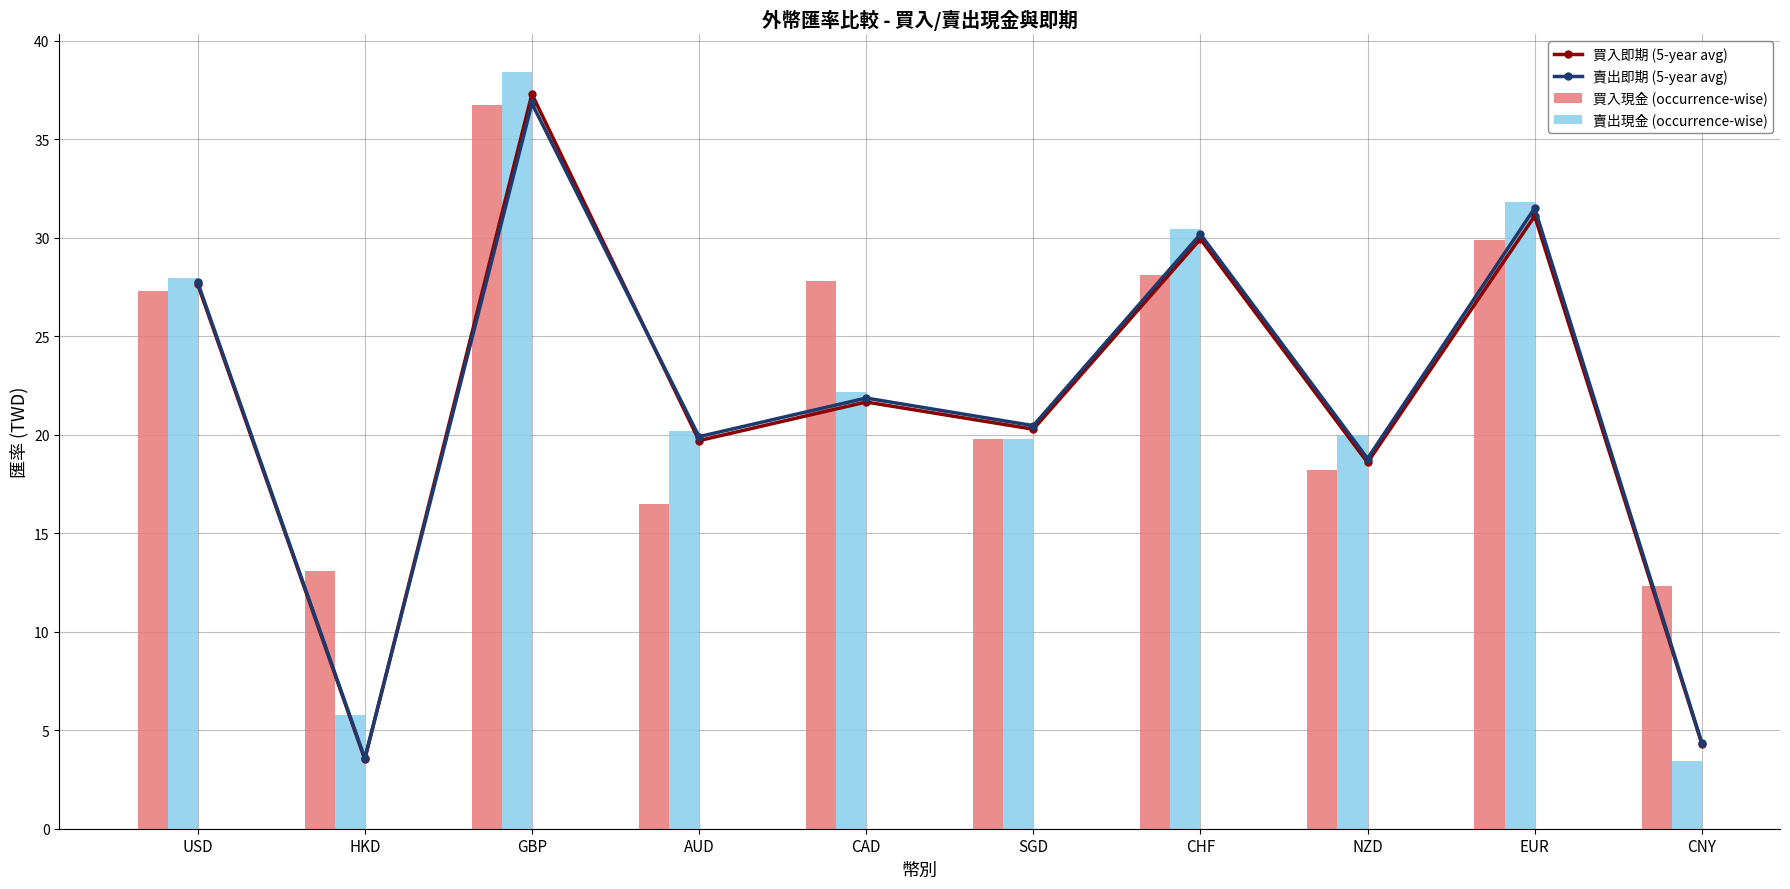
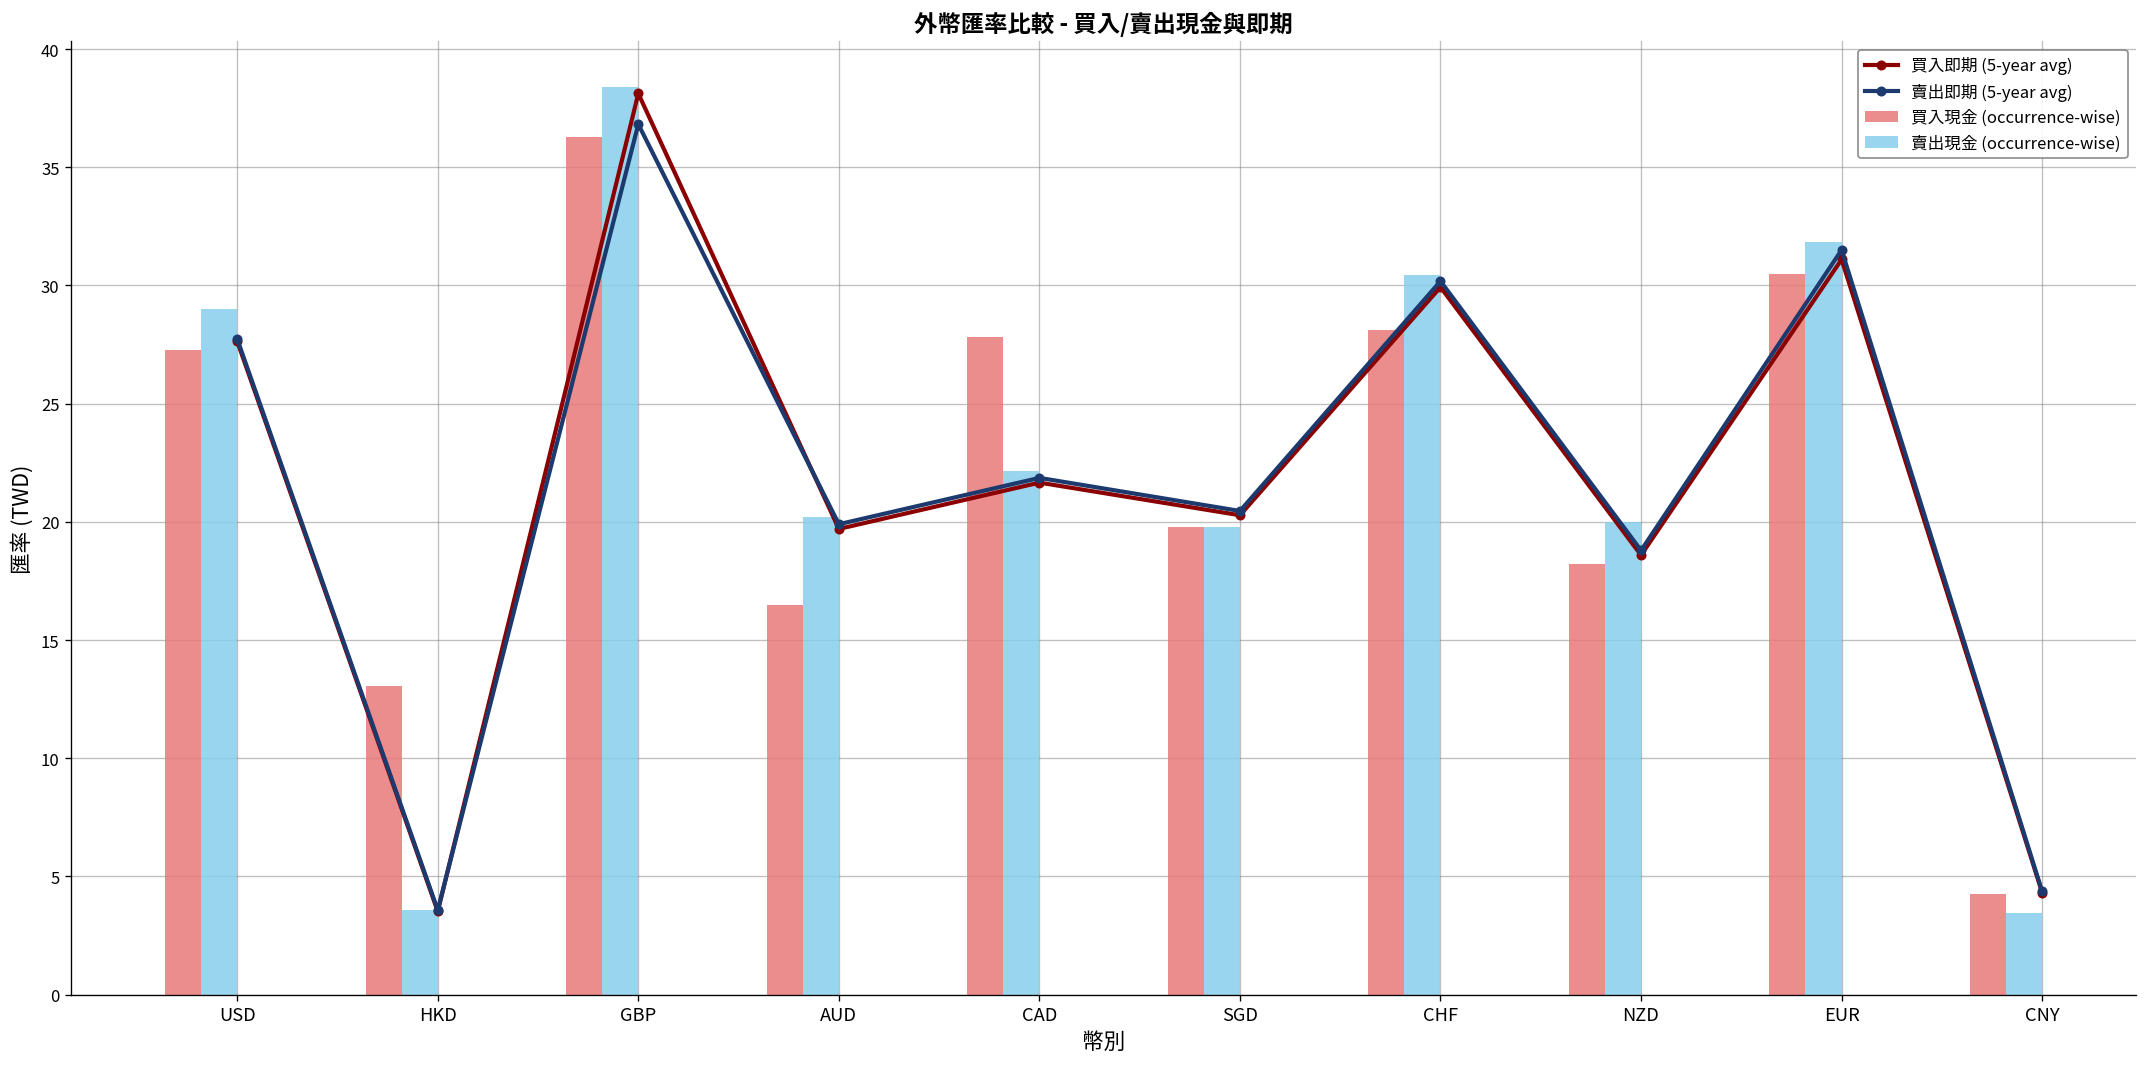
賣出現金 (occurrence-wise), USD: 28.0 -> 29.0
賣出現金 (occurrence-wise), HKD: 5.8 -> 3.6
買入現金 (occurrence-wise), GBP: 36.8 -> 36.3
買入即期 (5-year avg), GBP: 37.3 -> 38.1
買入現金 (occurrence-wise), EUR: 29.9 -> 30.5
買入現金 (occurrence-wise), CNY: 12.3 -> 4.2
